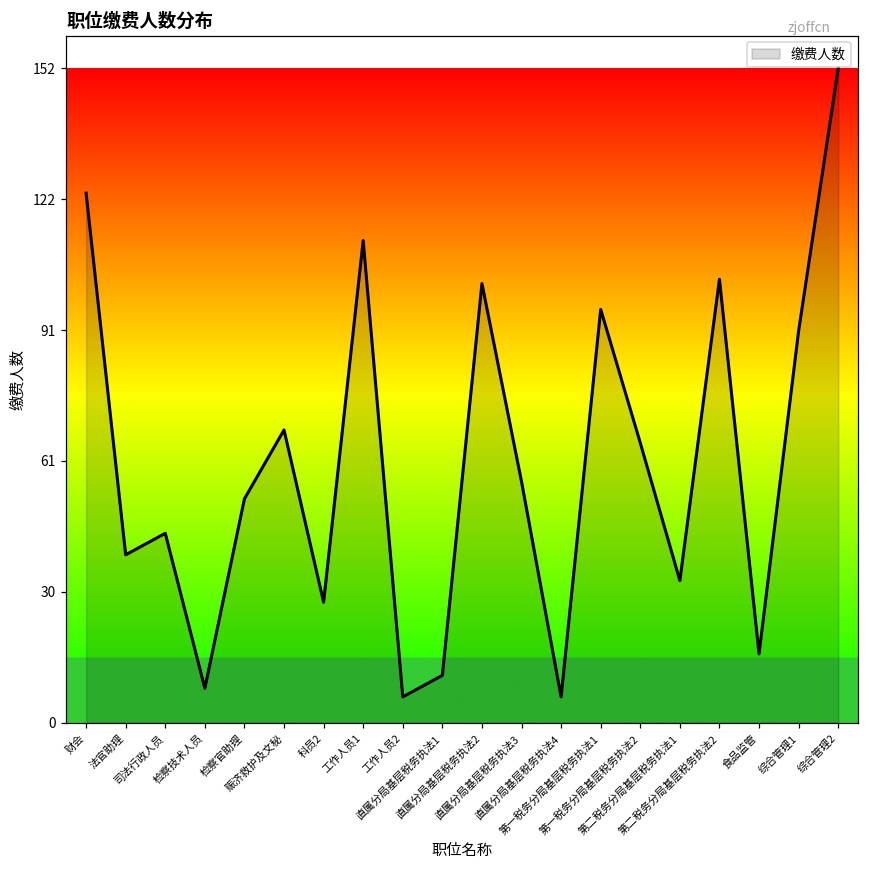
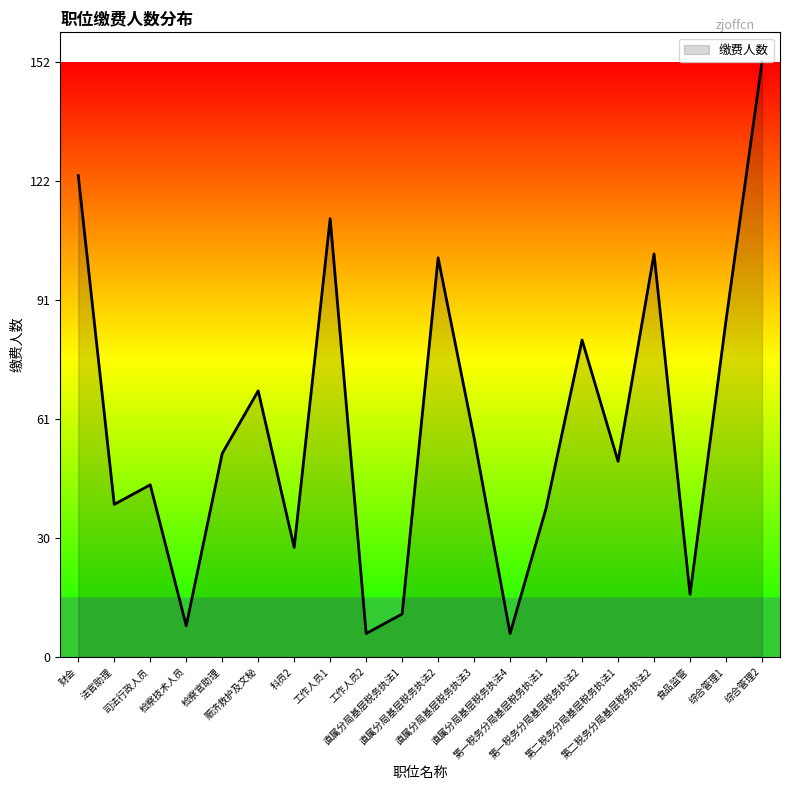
第一税务分局基层税务执法1: 96 -> 38
第一税务分局基层税务执法2: 65 -> 81
第二税务分局基层税务执法1: 33 -> 50
综合管理1: 91 -> 86
